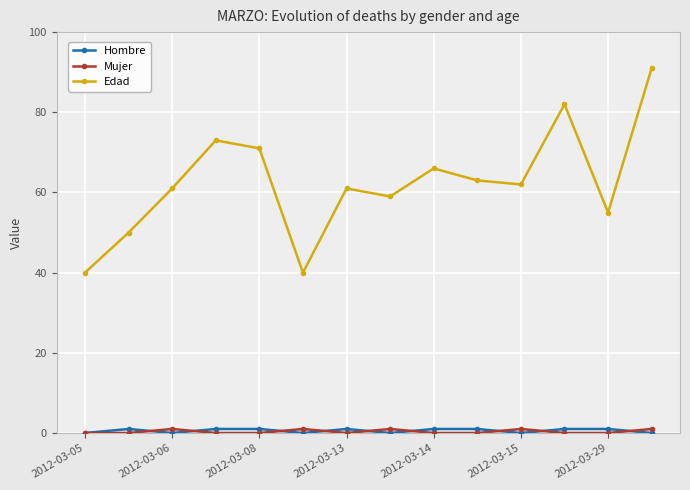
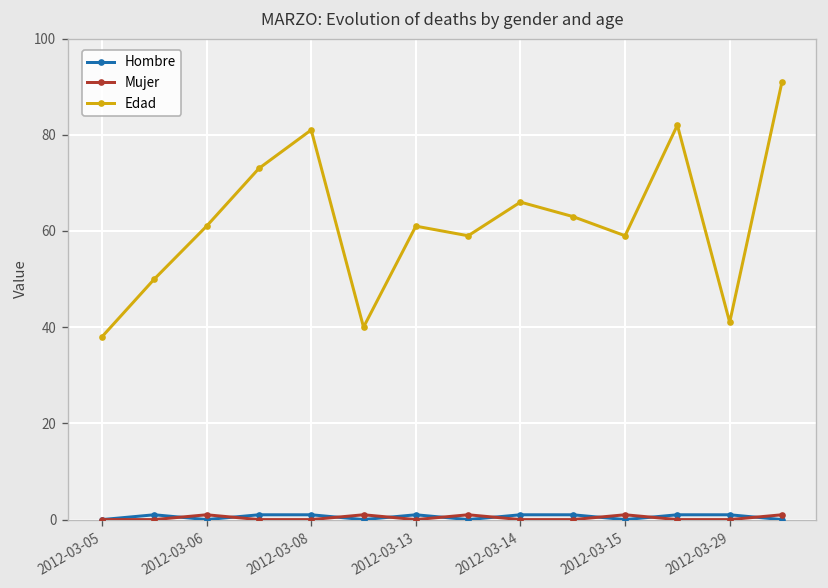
Edad, 2012-03-05: 40 -> 38
Edad, 2012-03-08: 71 -> 81
Edad, 2012-03-15: 62 -> 59
Edad, 2012-03-29: 55 -> 41
